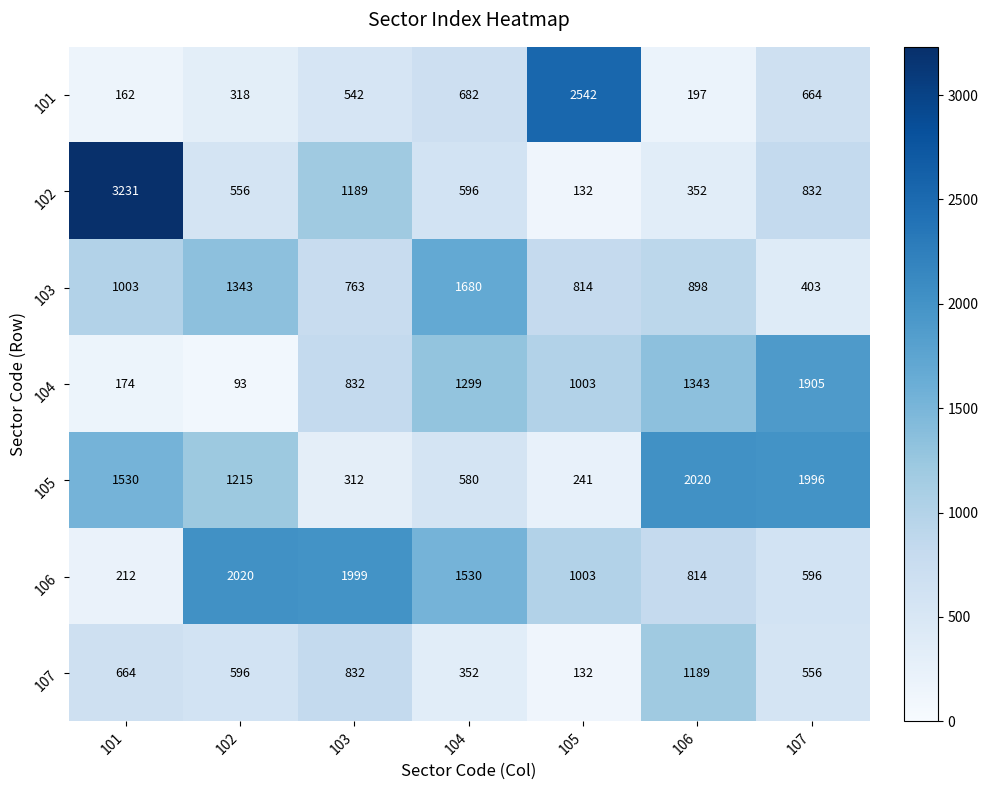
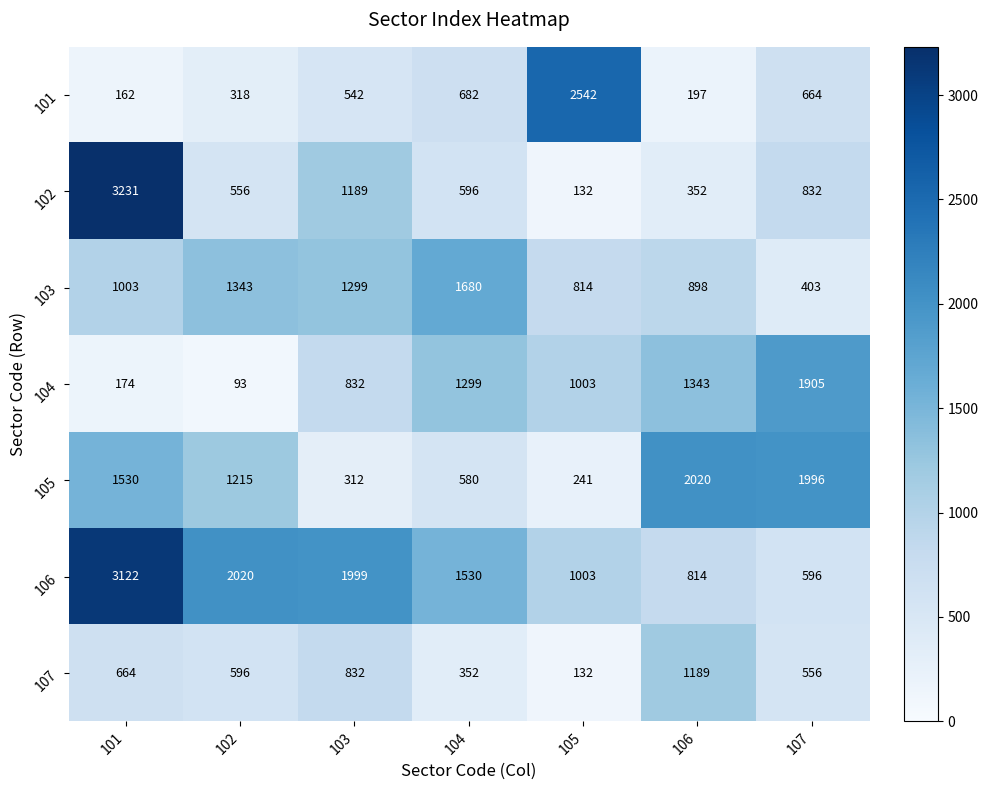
103, 103: 763 -> 1299
106, 101: 212 -> 3122
